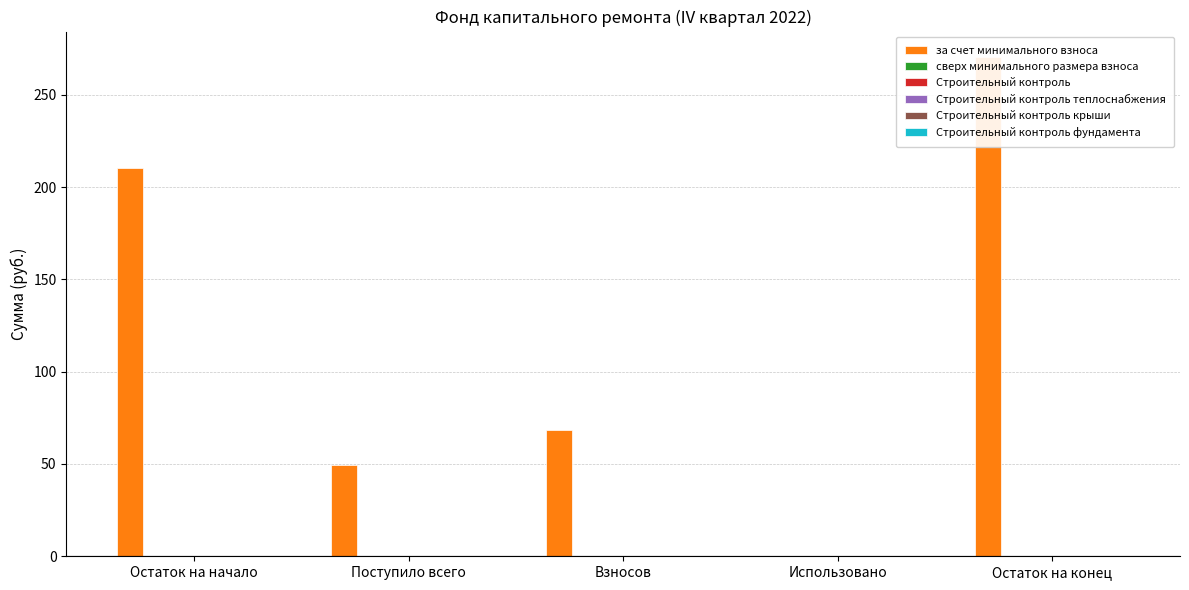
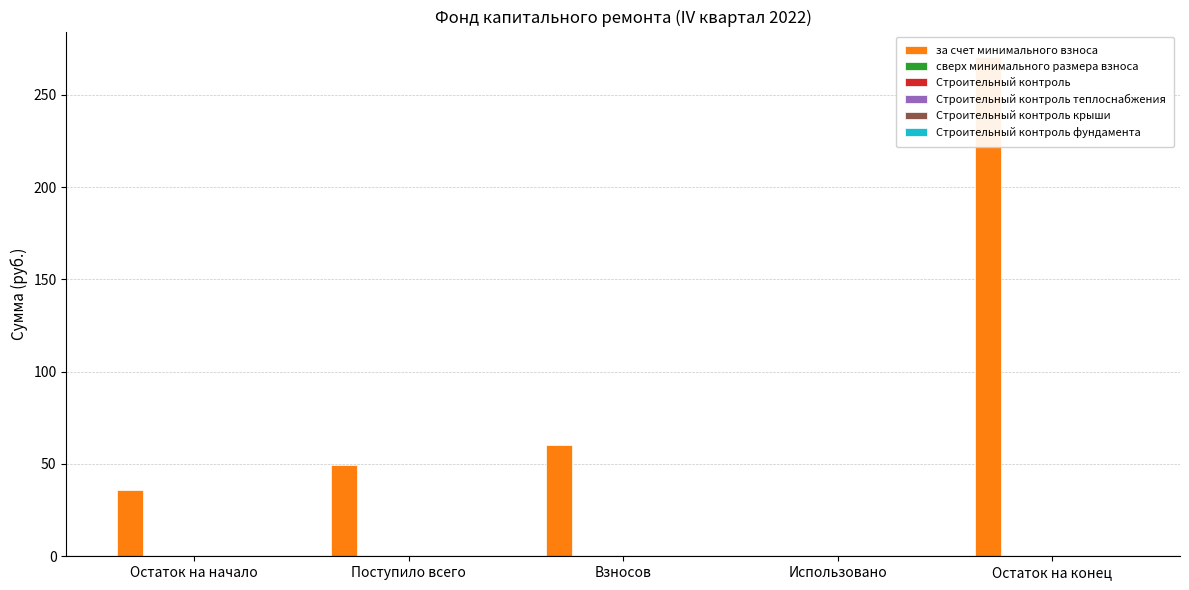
за счет минимального взноса, Остаток на начало: 210 -> 36
за счет минимального взноса, Взносов: 69 -> 60
